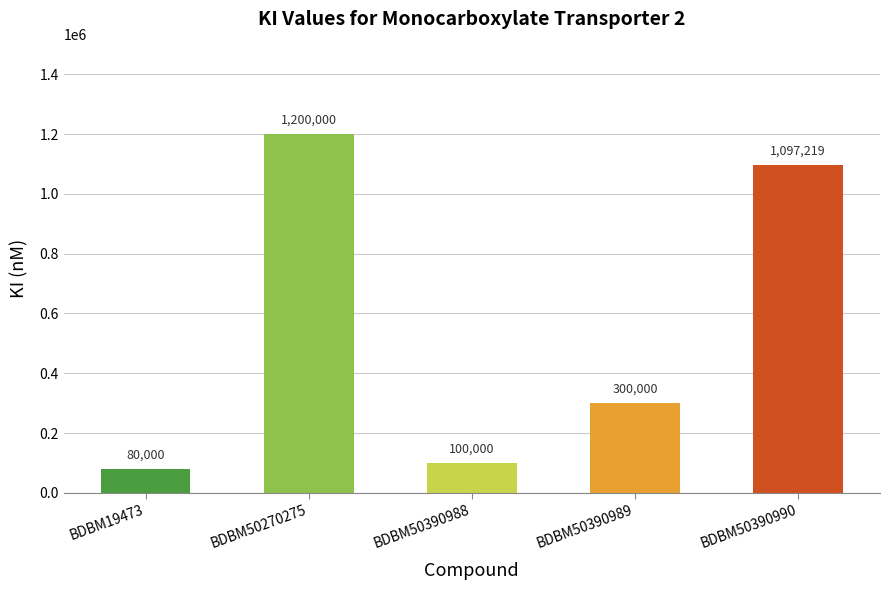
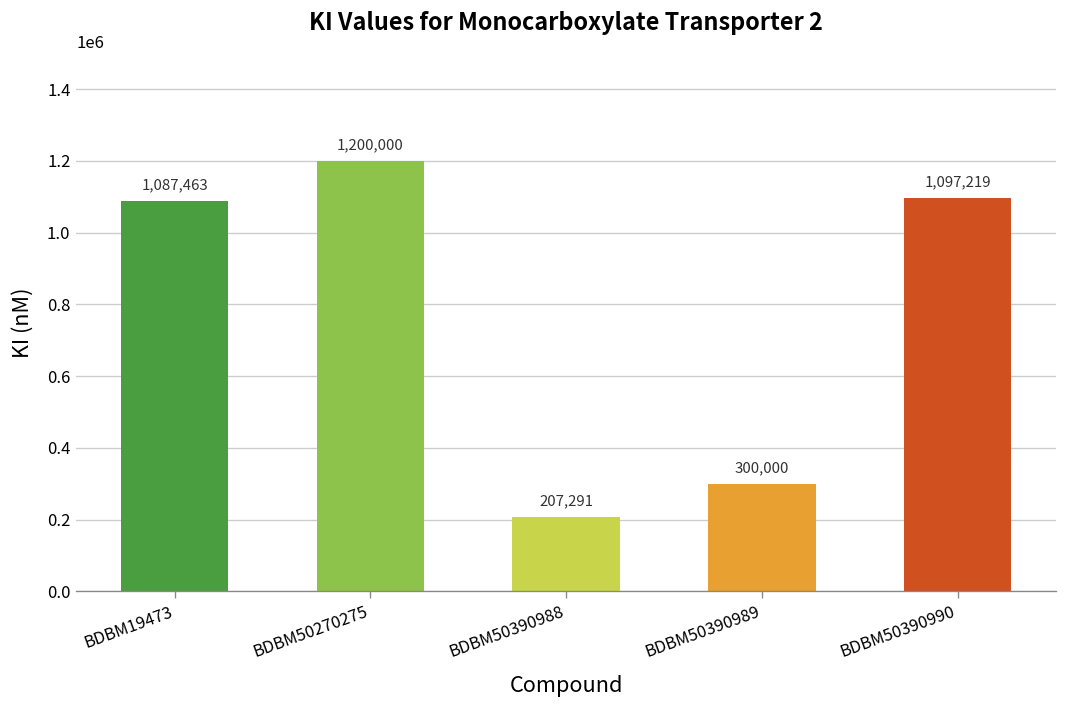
BDBM19473: 80,000 -> 1,087,463
BDBM50390988: 100,000 -> 207,291
